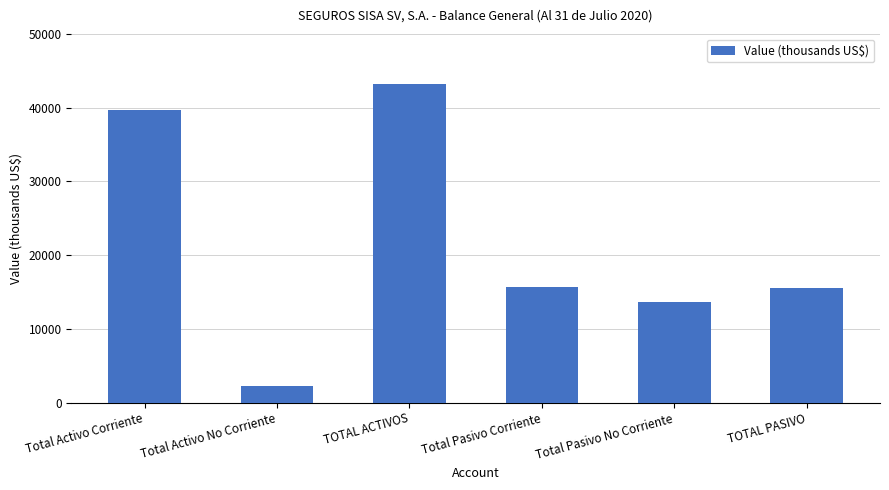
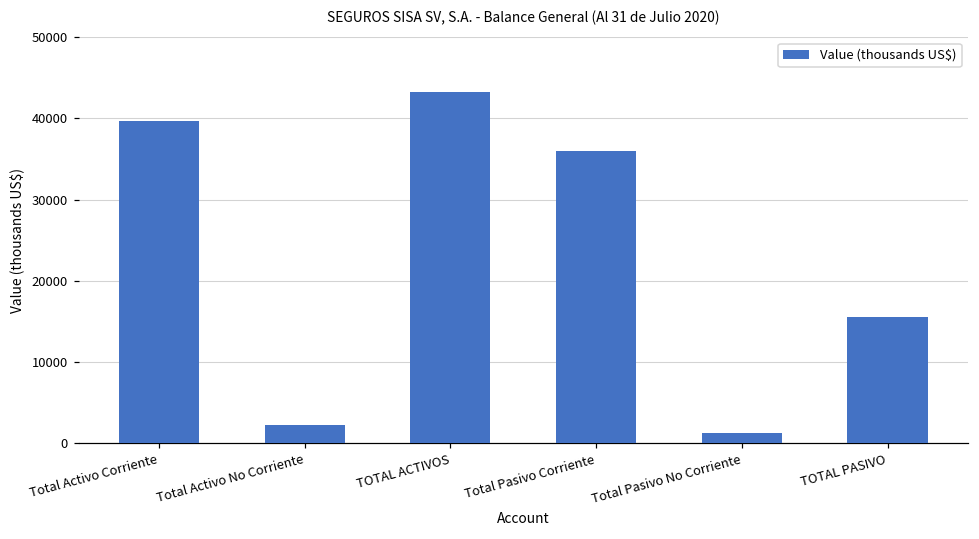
Total Pasivo Corriente: 16000 -> 36000
Total Pasivo No Corriente: 14000 -> 1000
